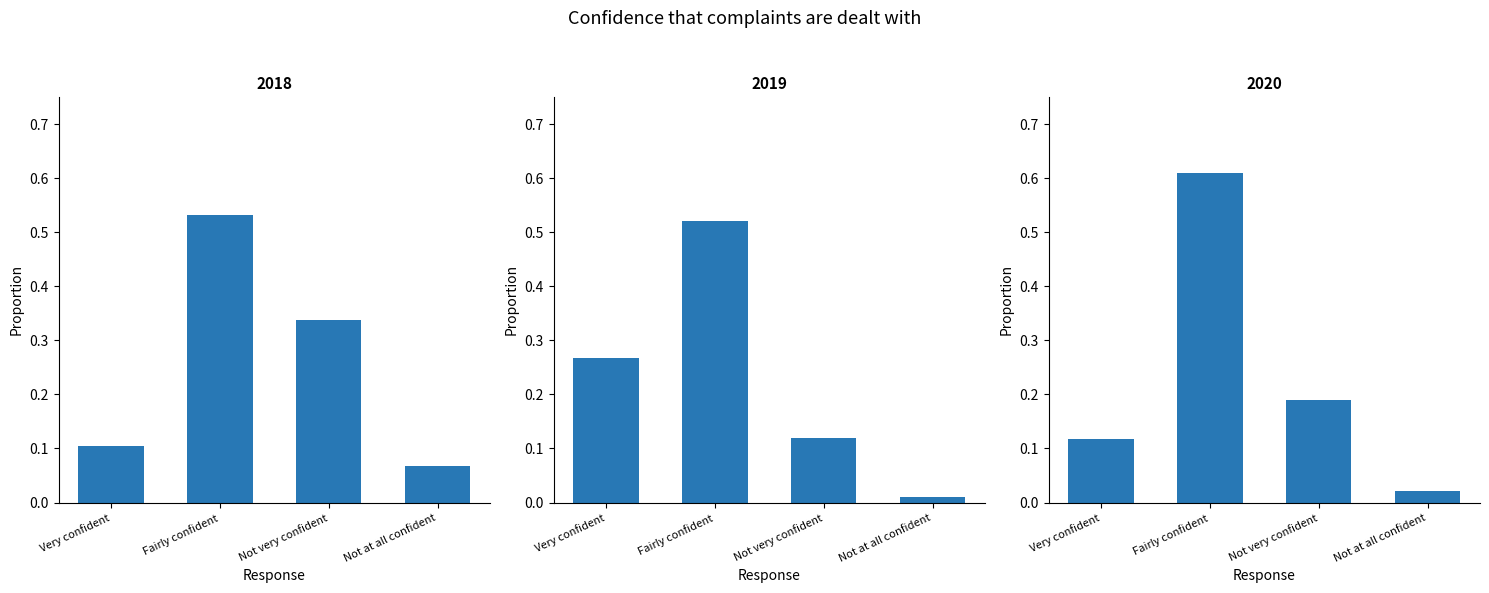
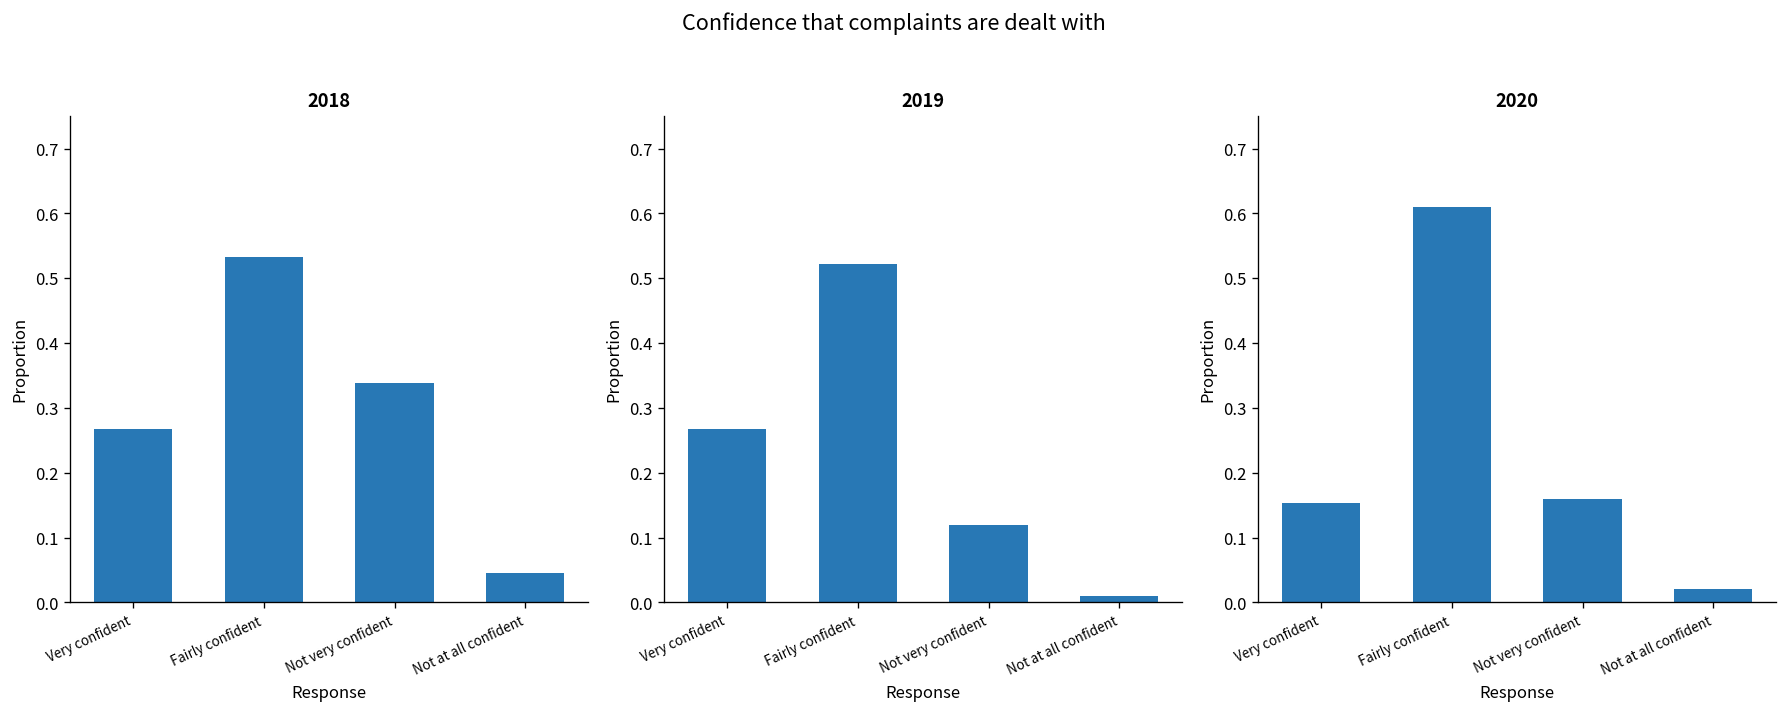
2018, Very confident: 0.11 -> 0.27
2018, Not at all confident: 0.07 -> 0.05
2020, Very confident: 0.12 -> 0.15
2020, Not very confident: 0.19 -> 0.16
